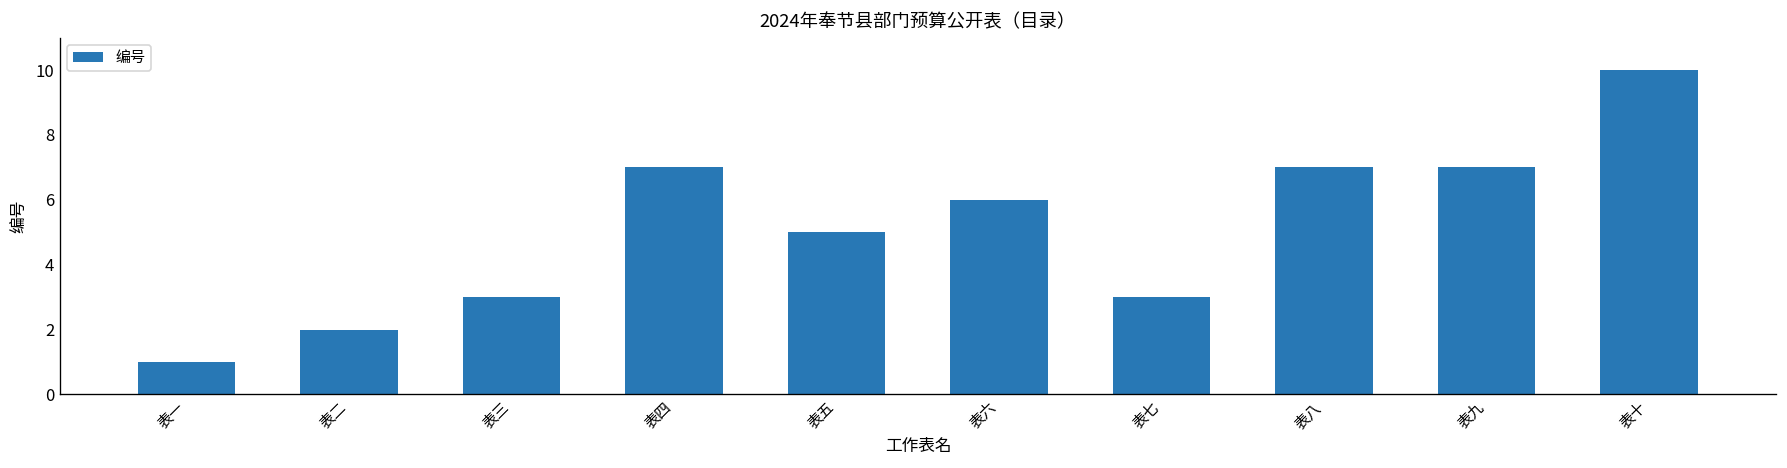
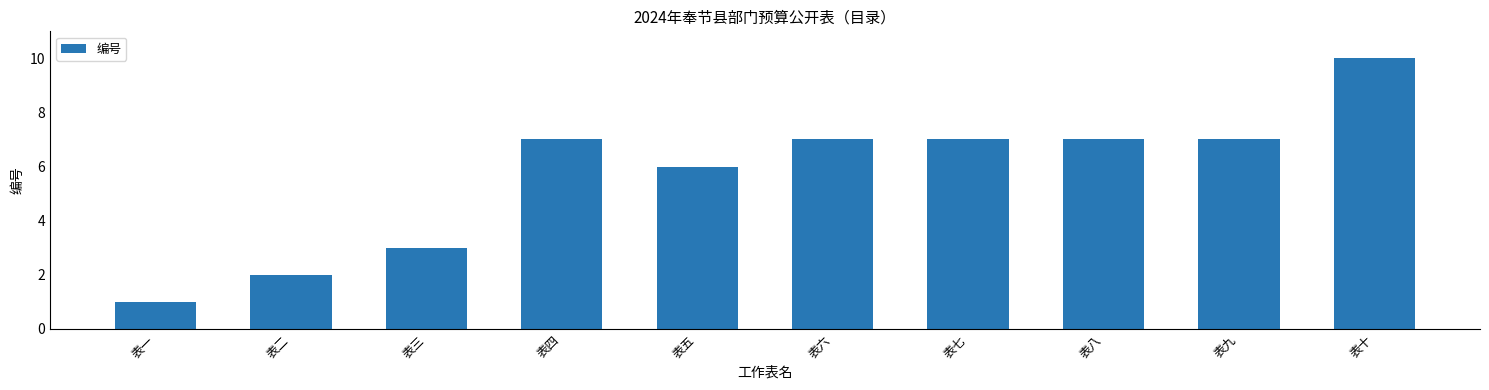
表五: 5 -> 6
表六: 6 -> 7
表七: 3 -> 7
